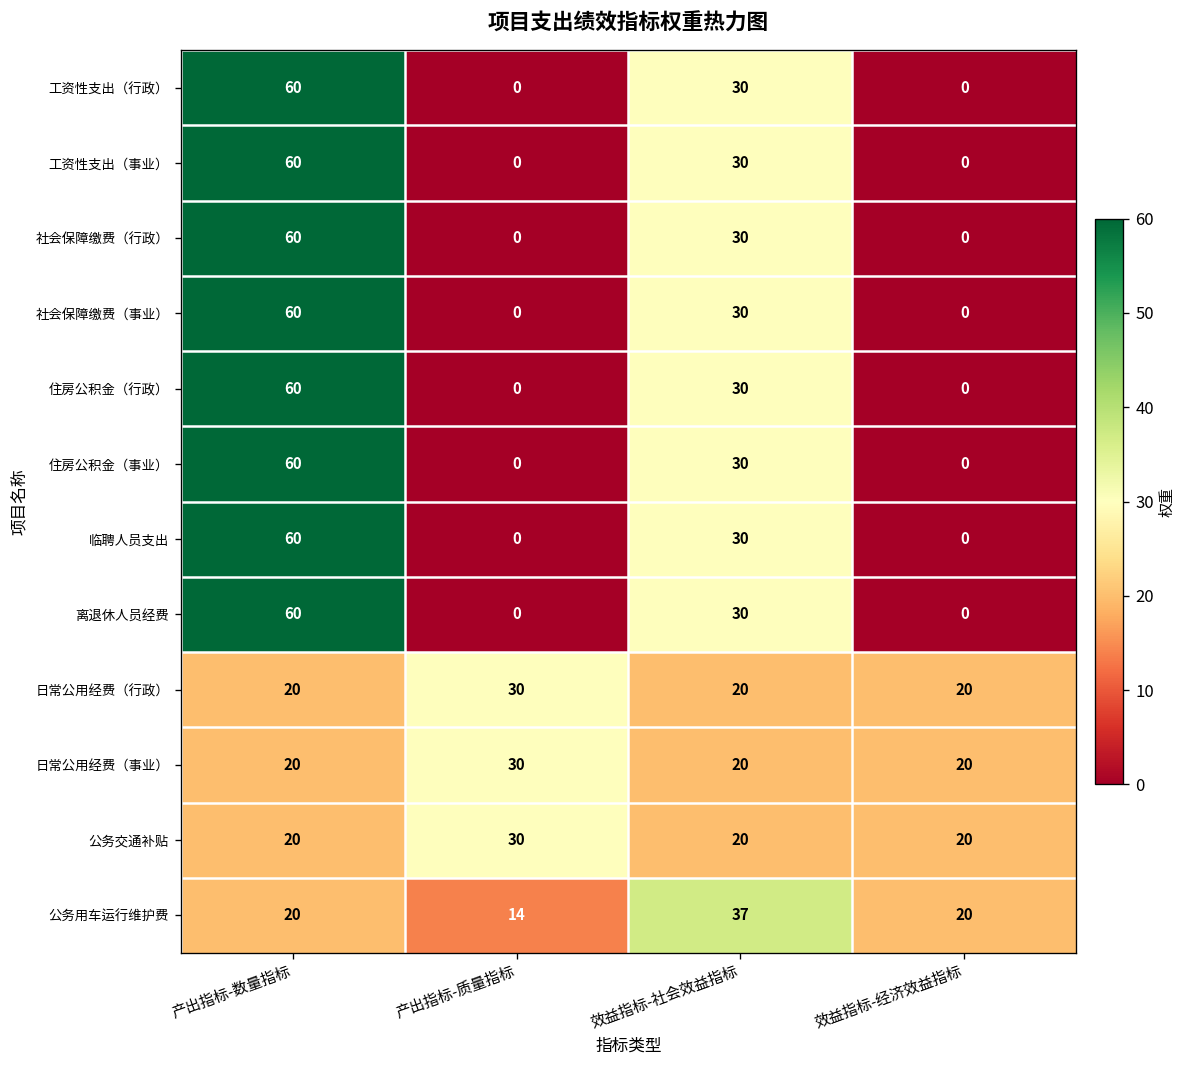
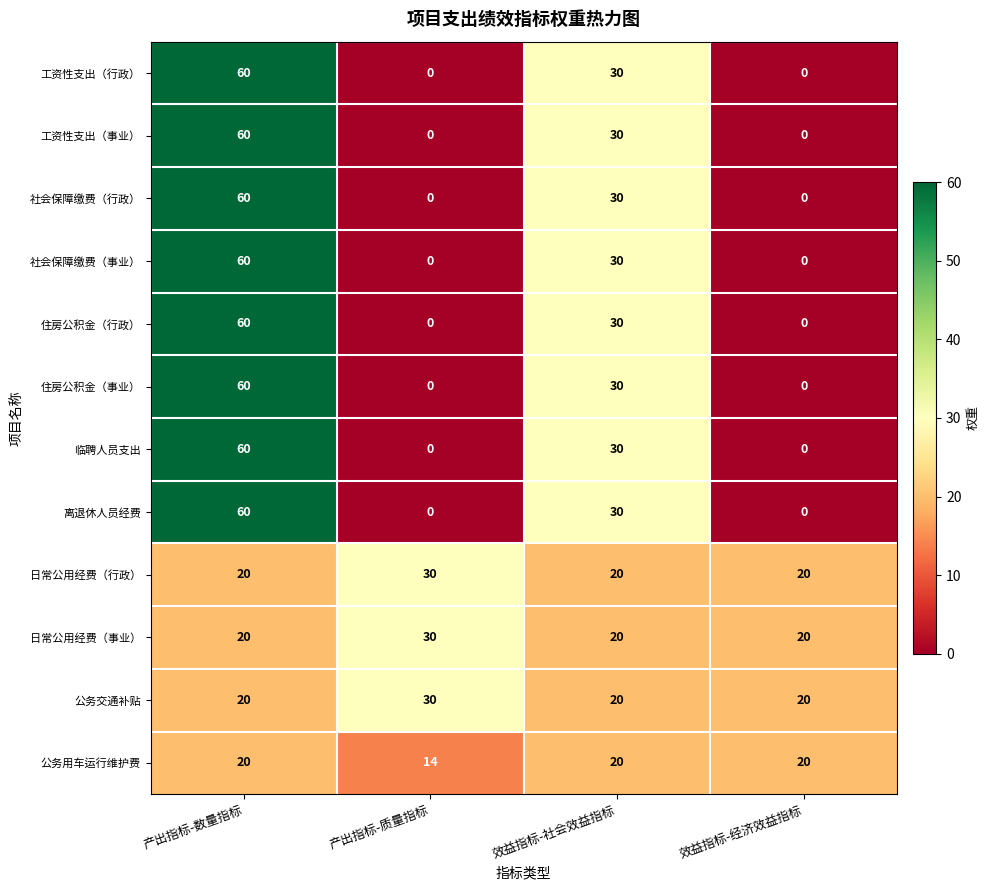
公务用车运行维护费, 效益指标-社会效益指标: 37 -> 20
